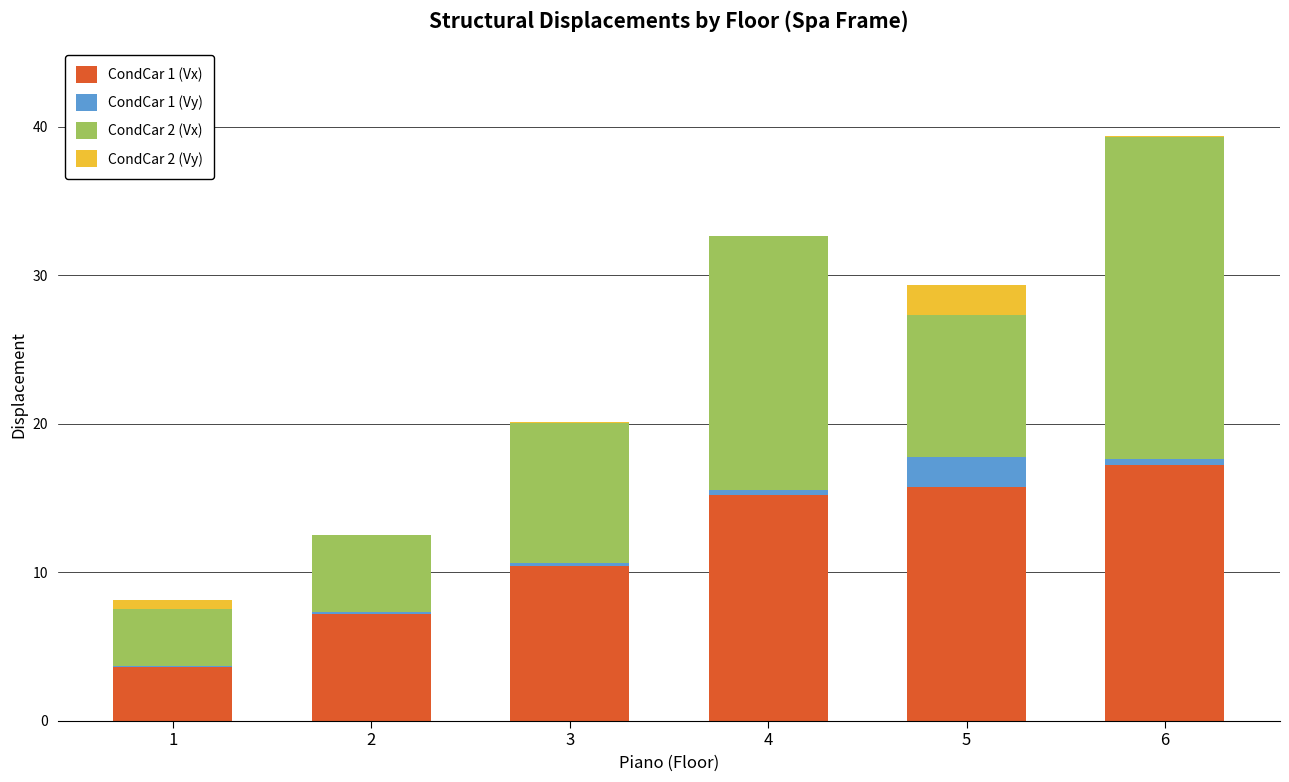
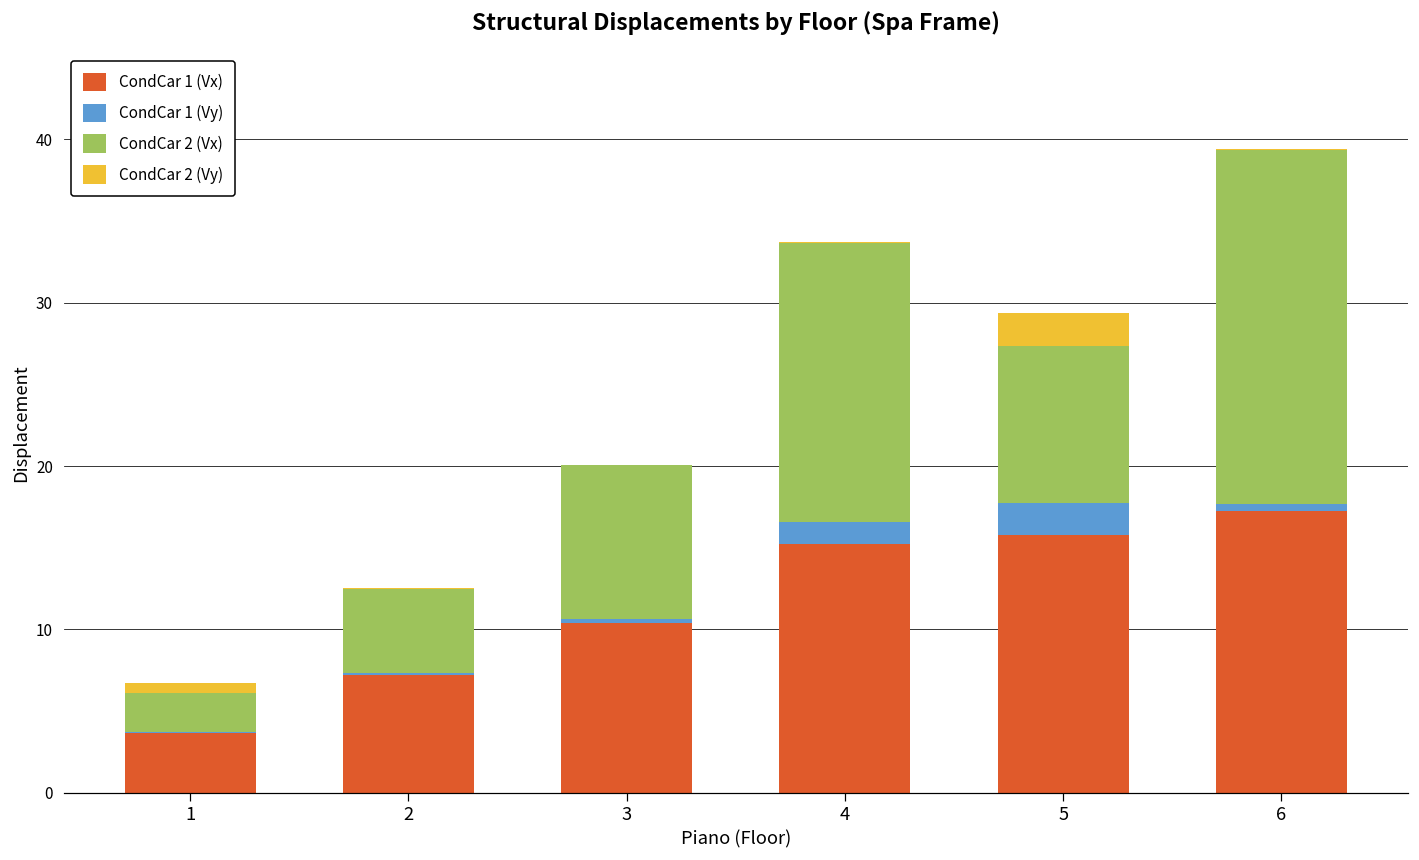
CondCar 2 (Vx), 1: 3.8 -> 2.4
CondCar 1 (Vy), 4: 0.3 -> 1.3
